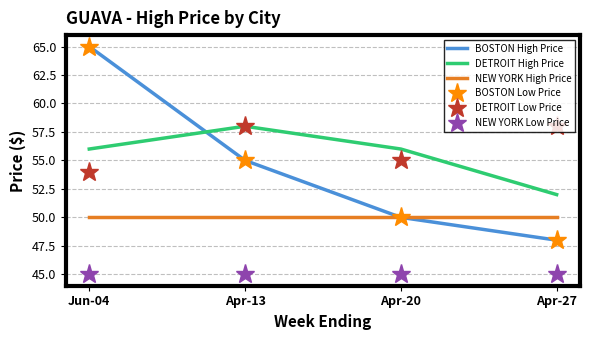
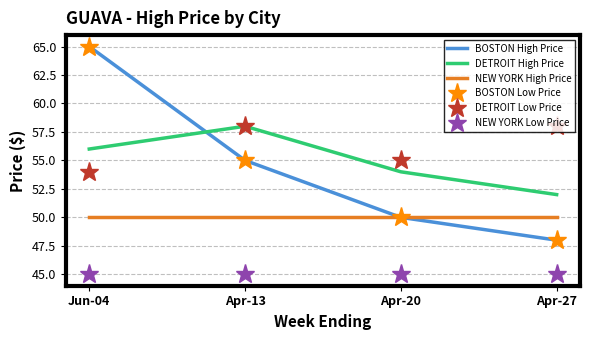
DETROIT High Price, Apr-20: 56 -> 54
